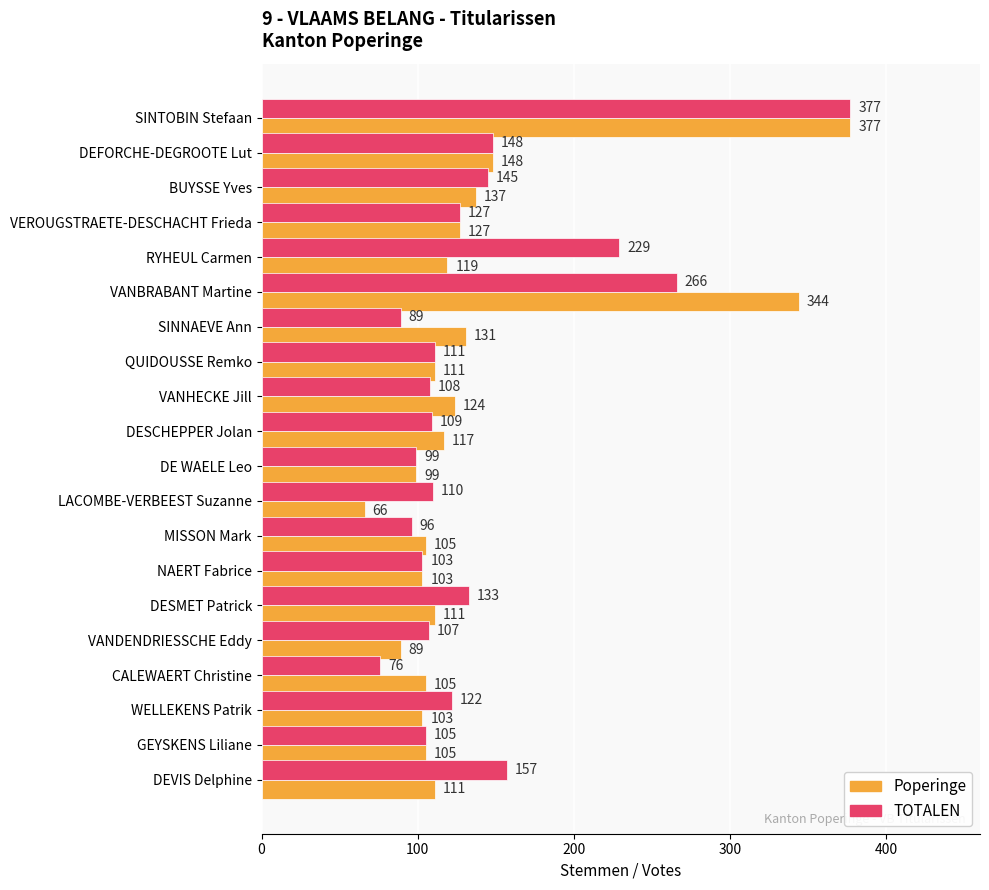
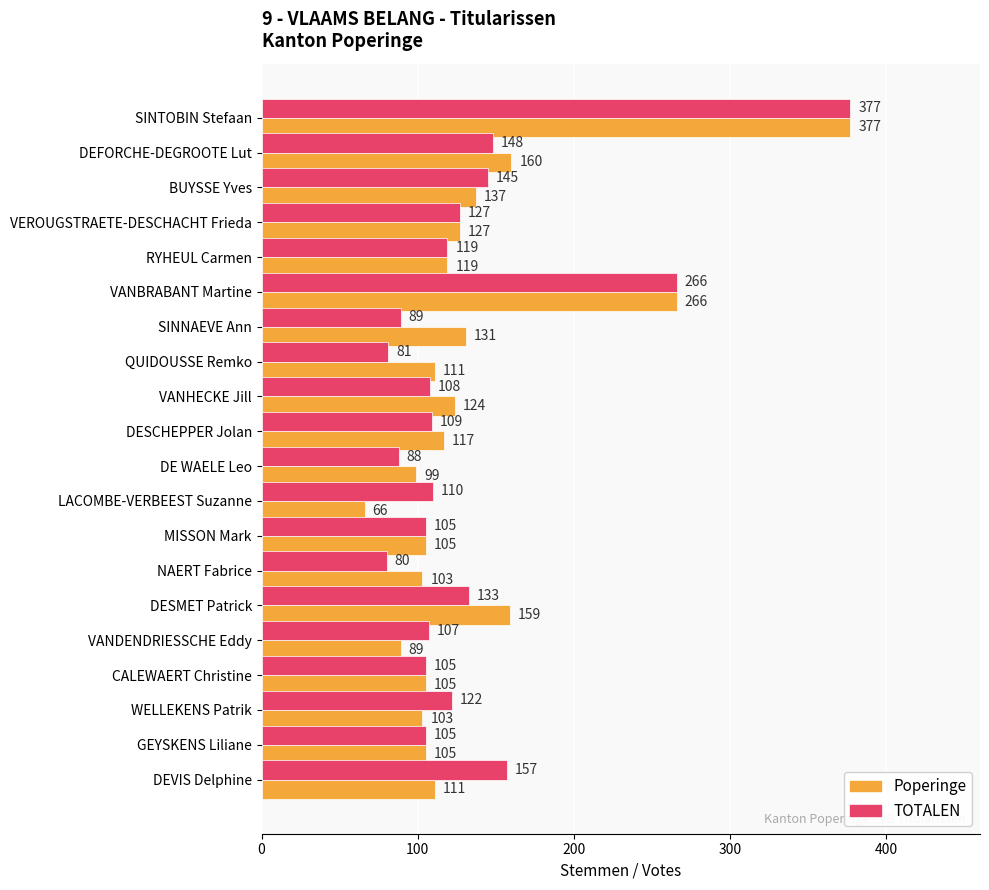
Poperinge, DEFORCHE-DEGROOTE Lut: 148 -> 160
TOTALEN, RYHEUL Carmen: 229 -> 119
Poperinge, VANBRABANT Martine: 344 -> 266
TOTALEN, QUIDOUSSE Remko: 111 -> 81
TOTALEN, DE WAELE Leo: 99 -> 88
TOTALEN, MISSON Mark: 96 -> 105
TOTALEN, NAERT Fabrice: 103 -> 80
Poperinge, DESMET Patrick: 111 -> 159
TOTALEN, CALEWAERT Christine: 76 -> 105
